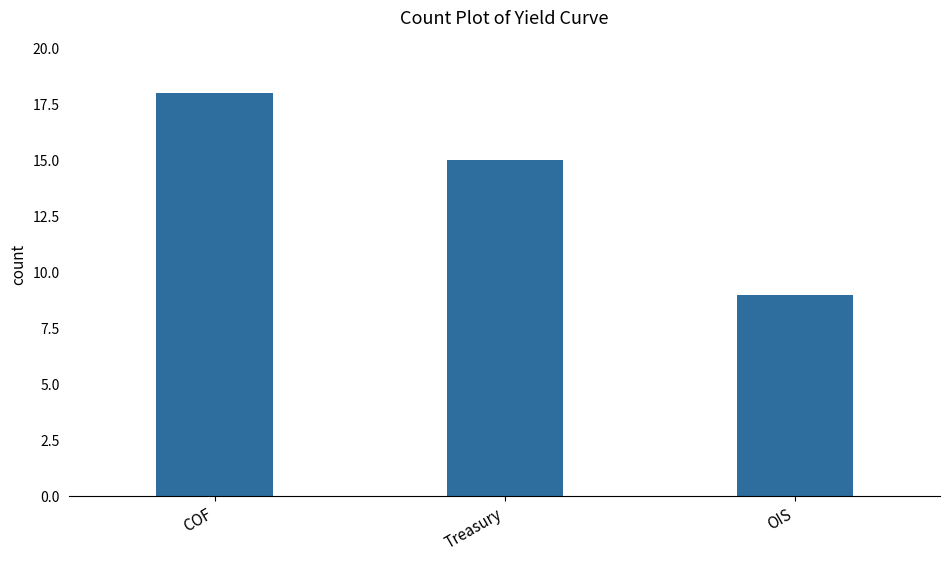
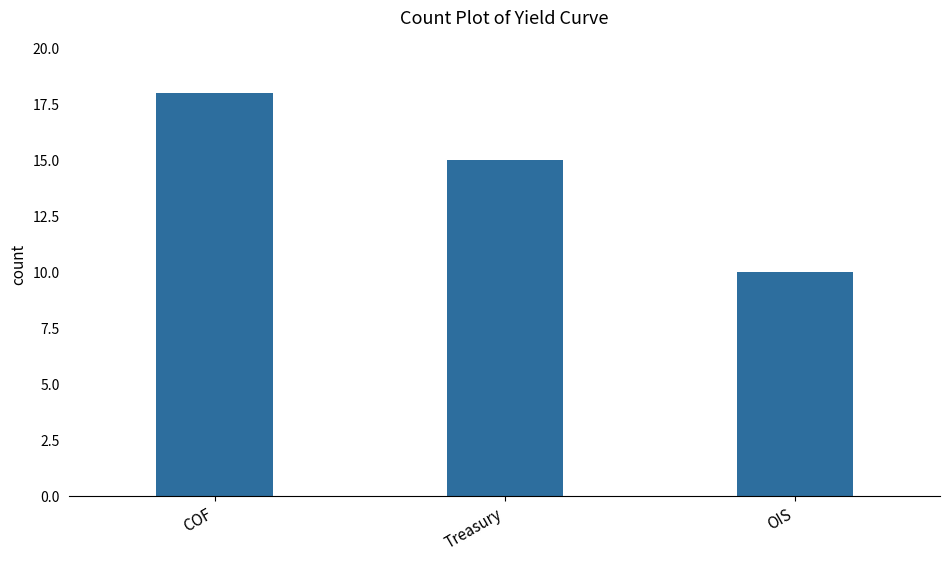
OIS: 9 -> 10
